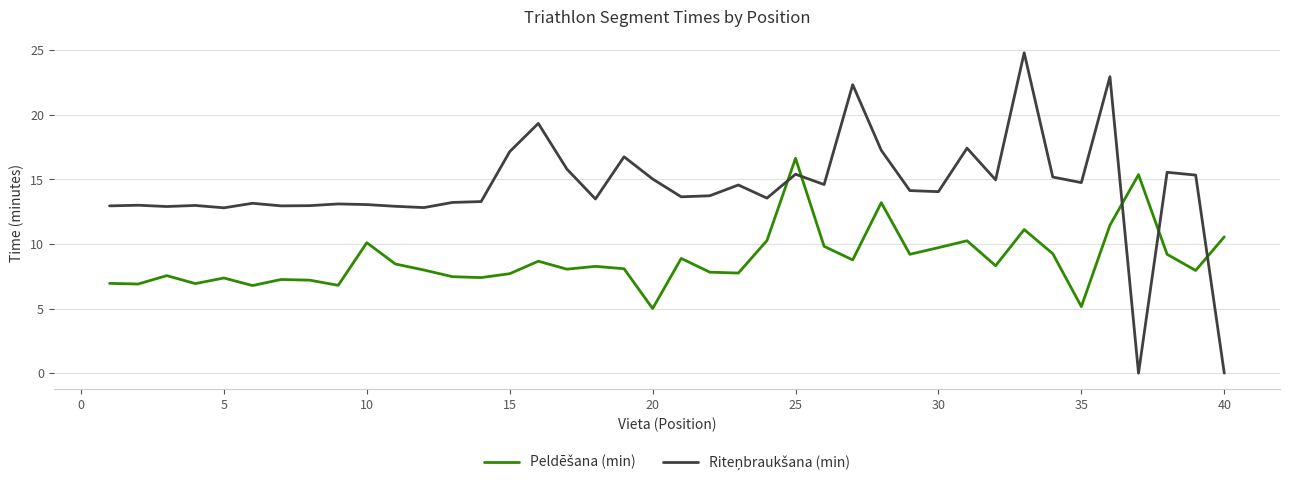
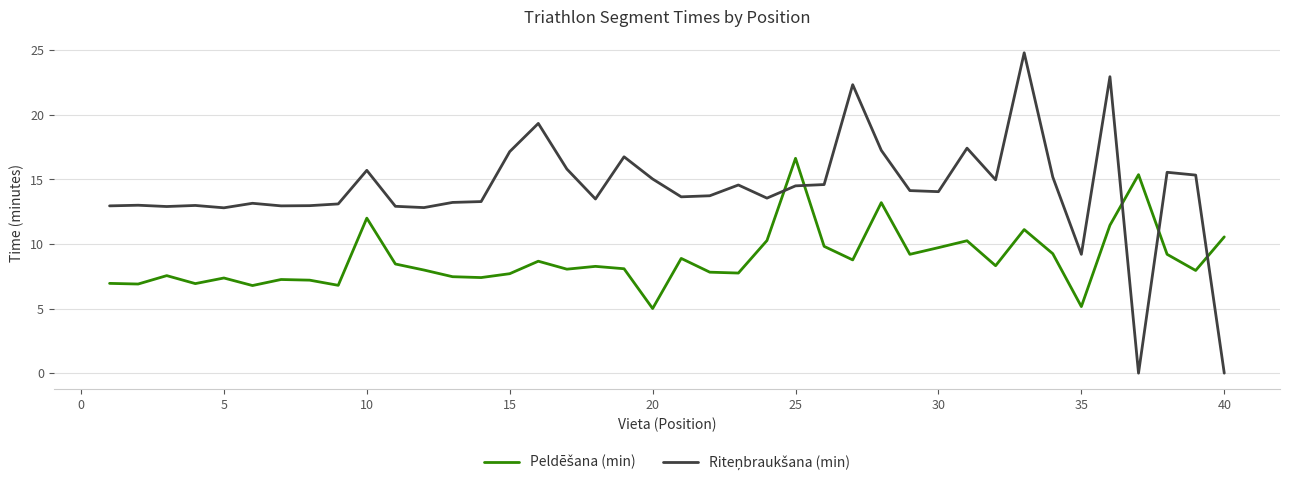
Peldēšana (min), 10: 10.1 -> 12.0
Riteņbraukšana (min), 10: 13.1 -> 15.7
Riteņbraukšana (min), 25: 15.4 -> 14.5
Riteņbraukšana (min), 35: 14.8 -> 9.2
